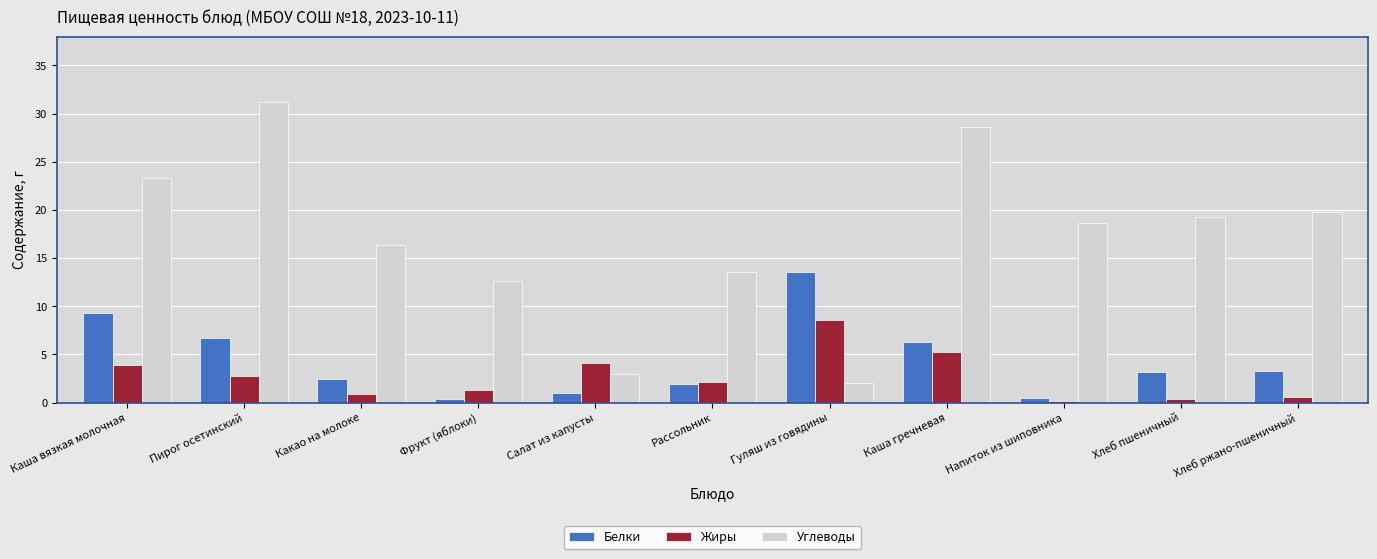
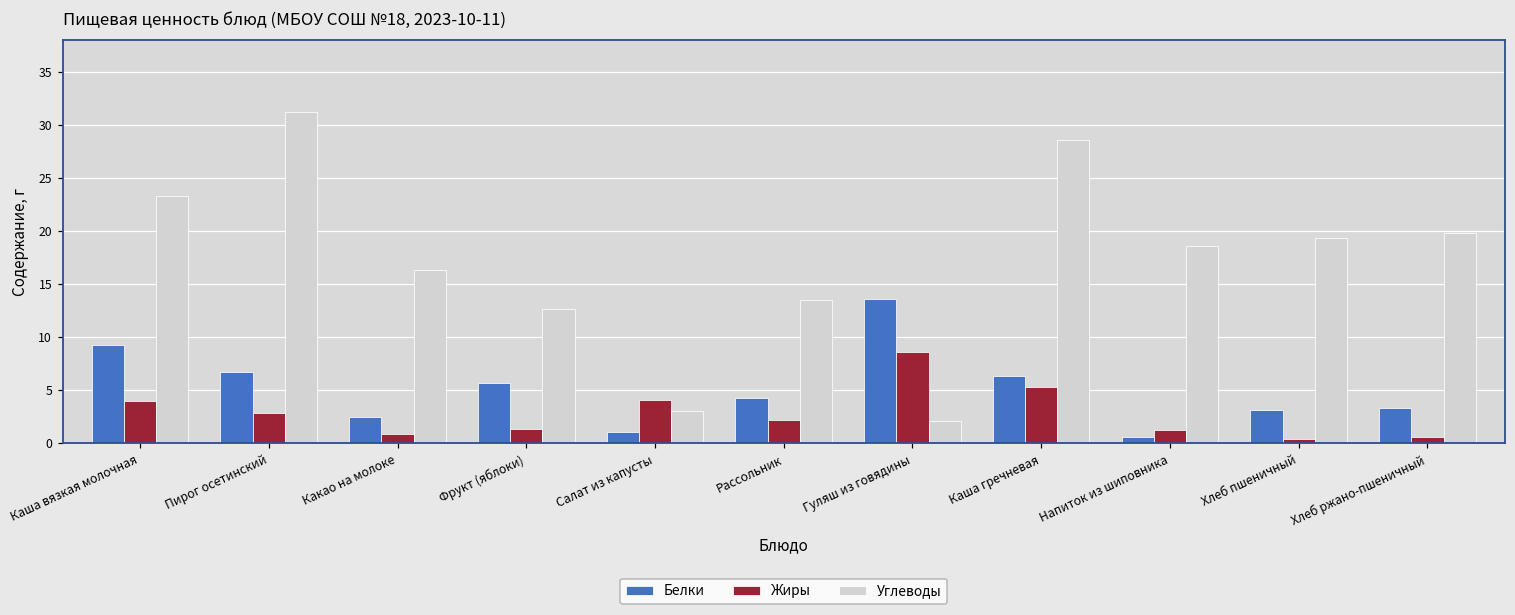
Белки, Фрукт (яблоки): 0 -> 6
Белки, Рассольник: 2 -> 4
Жиры, Напиток из шиповника: 0 -> 1
